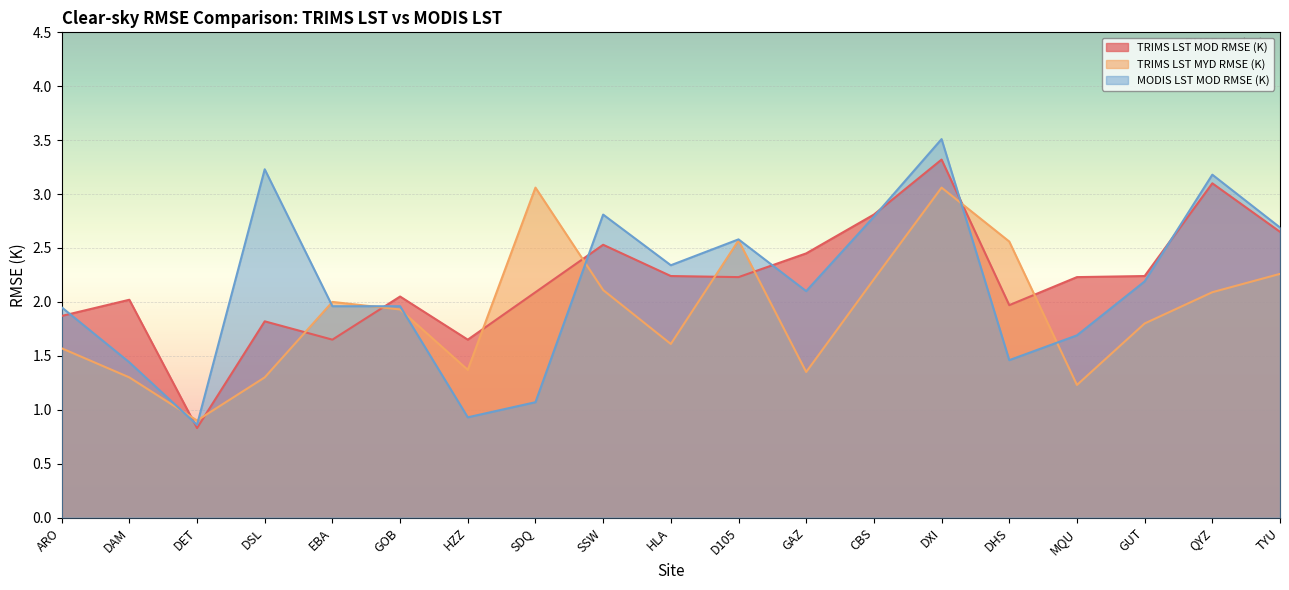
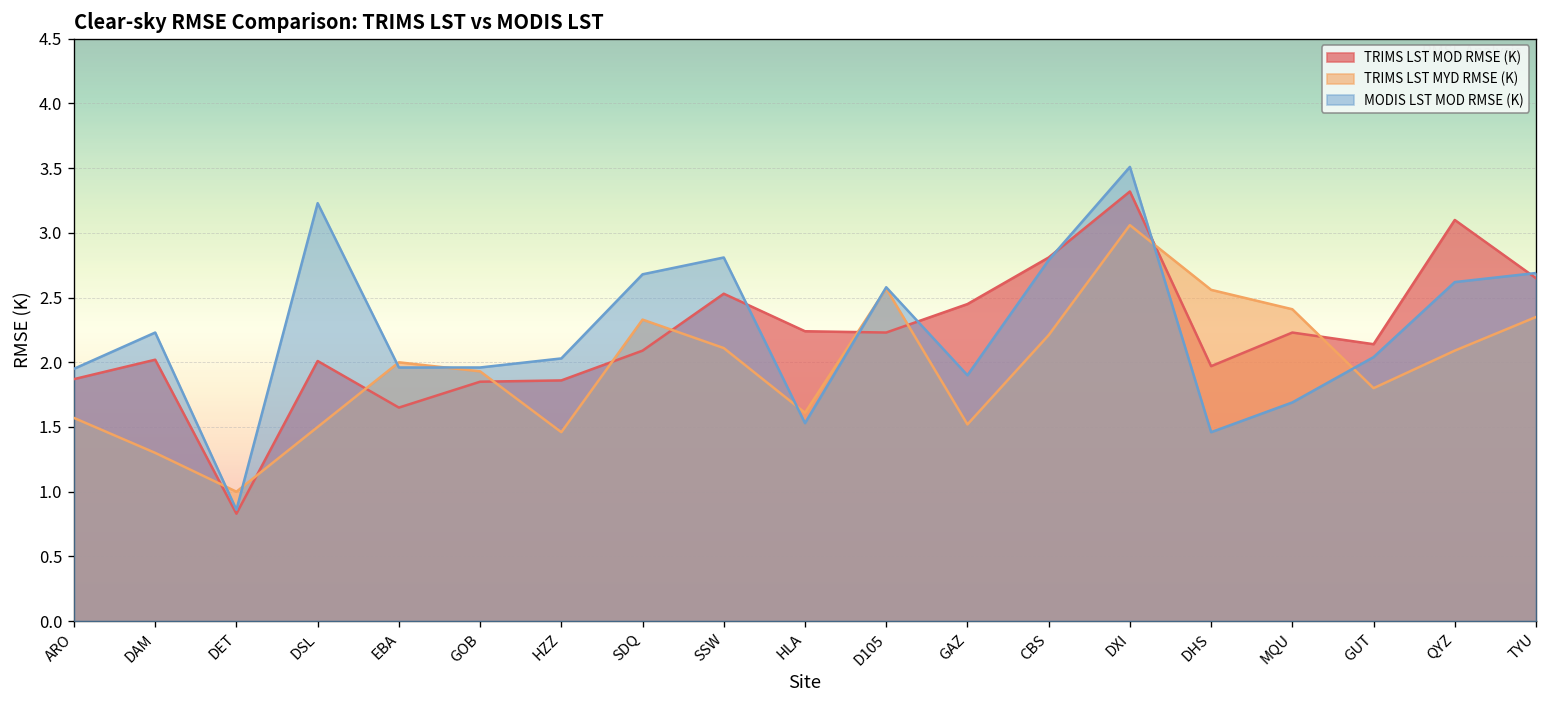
MODIS LST MOD RMSE (K), DAM: 1.44 -> 2.23
TRIMS LST MYD RMSE (K), DET: 0.9 -> 1.0
TRIMS LST MOD RMSE (K), DSL: 1.82 -> 2.01
TRIMS LST MYD RMSE (K), DSL: 1.3 -> 1.5
TRIMS LST MOD RMSE (K), GOB: 2.05 -> 1.85
TRIMS LST MOD RMSE (K), HZZ: 1.65 -> 1.86
TRIMS LST MYD RMSE (K), HZZ: 1.37 -> 1.46
MODIS LST MOD RMSE (K), HZZ: 0.93 -> 2.03
TRIMS LST MYD RMSE (K), SDQ: 3.06 -> 2.33
MODIS LST MOD RMSE (K), SDQ: 1.07 -> 2.68
MODIS LST MOD RMSE (K), HLA: 2.34 -> 1.53
TRIMS LST MYD RMSE (K), GAZ: 1.35 -> 1.52
MODIS LST MOD RMSE (K), GAZ: 2.1 -> 1.9
TRIMS LST MYD RMSE (K), MQU: 1.23 -> 2.41
TRIMS LST MOD RMSE (K), GUT: 2.24 -> 2.14
MODIS LST MOD RMSE (K), GUT: 2.19 -> 2.04
MODIS LST MOD RMSE (K), QYZ: 3.18 -> 2.62
TRIMS LST MYD RMSE (K), TYU: 2.26 -> 2.35
